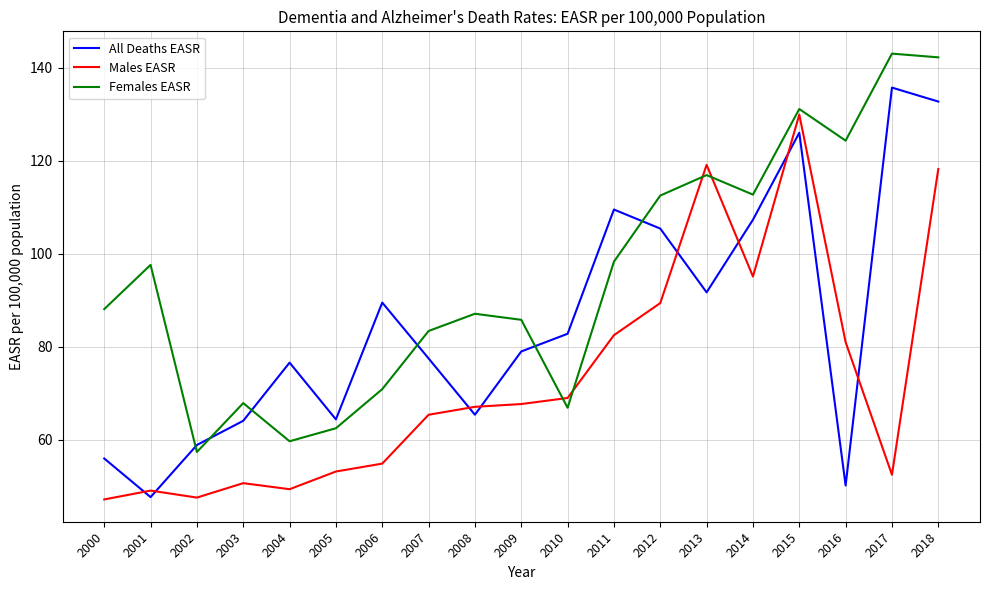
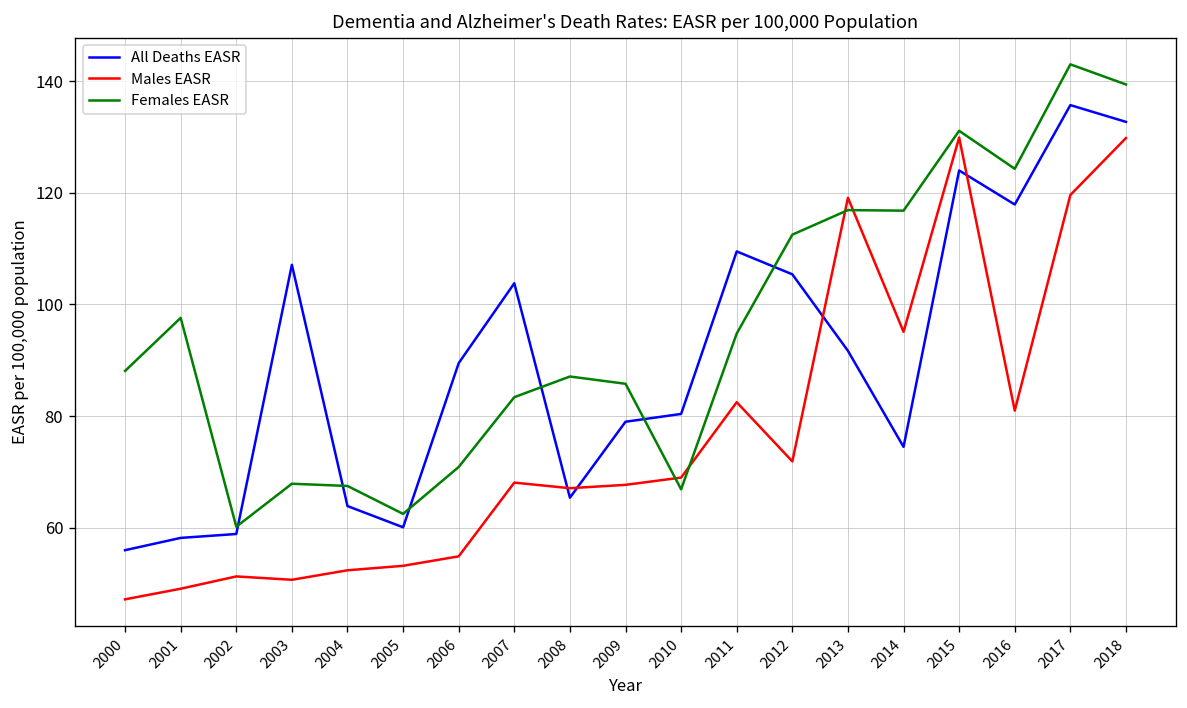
All Deaths EASR, 2001: 48 -> 58
Males EASR, 2002: 48 -> 51
Females EASR, 2002: 57 -> 60
All Deaths EASR, 2003: 64 -> 107
All Deaths EASR, 2004: 77 -> 64
Males EASR, 2004: 49 -> 52
Females EASR, 2004: 60 -> 68
All Deaths EASR, 2005: 64 -> 60
All Deaths EASR, 2007: 78 -> 104
Males EASR, 2007: 65 -> 68
All Deaths EASR, 2010: 83 -> 80
Females EASR, 2011: 98 -> 95
Males EASR, 2012: 89 -> 72
All Deaths EASR, 2014: 107 -> 75
Females EASR, 2014: 113 -> 117
All Deaths EASR, 2015: 126 -> 124
All Deaths EASR, 2016: 50 -> 118
Males EASR, 2017: 53 -> 120
Males EASR, 2018: 118 -> 130
Females EASR, 2018: 142 -> 139
